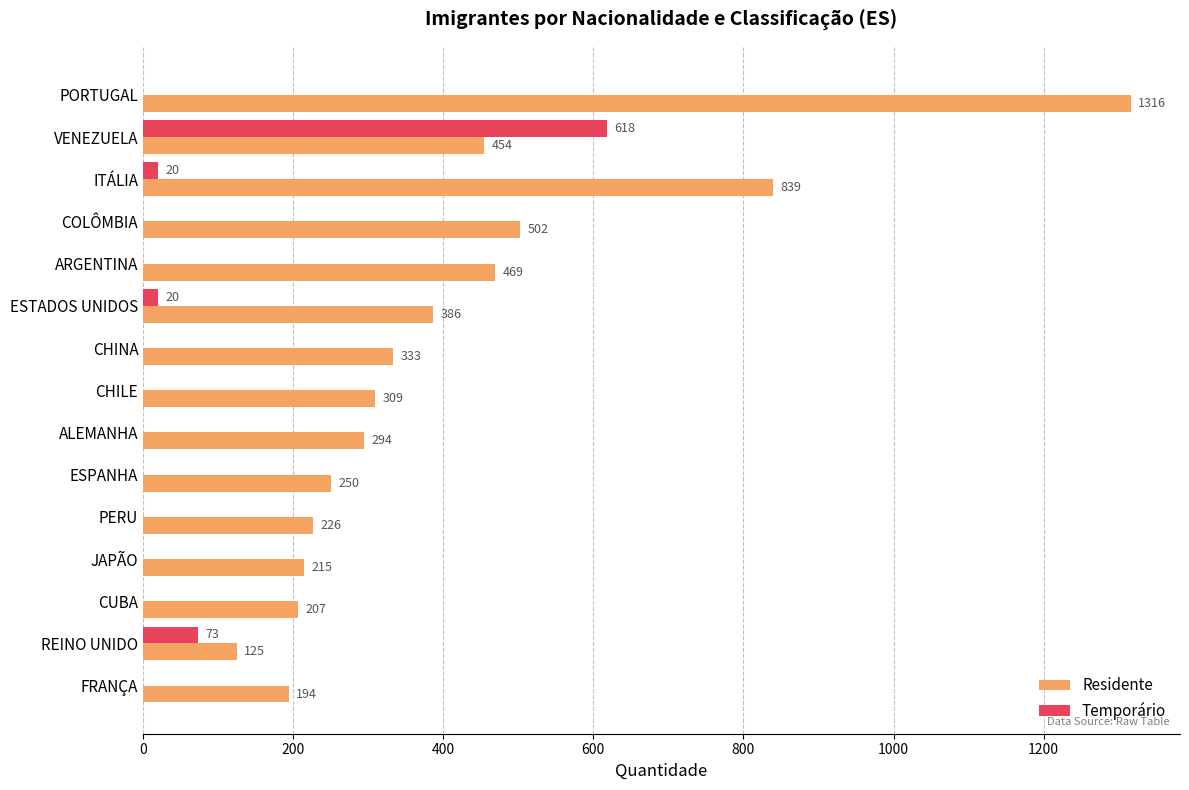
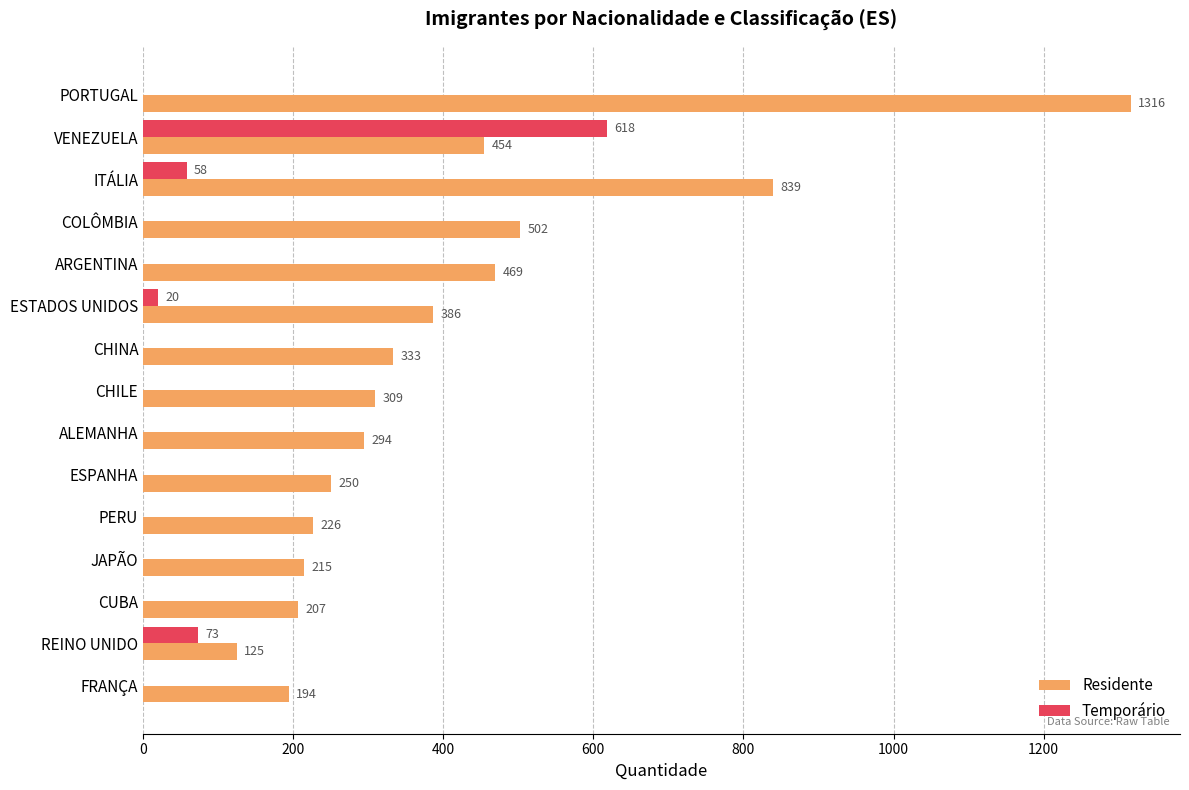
Temporário, ITÁLIA: 20 -> 58
